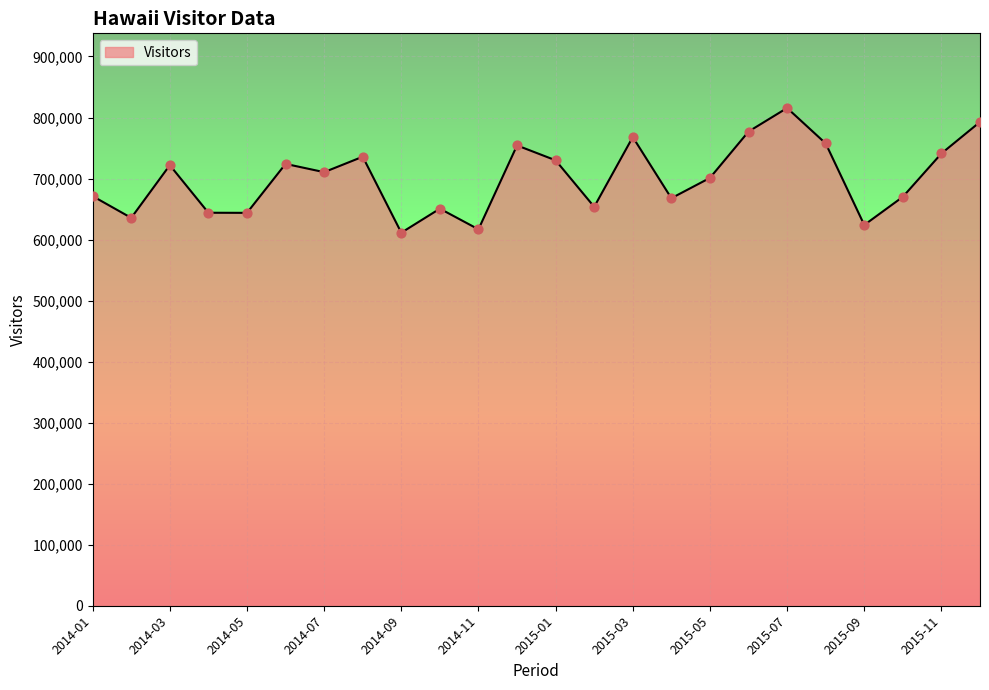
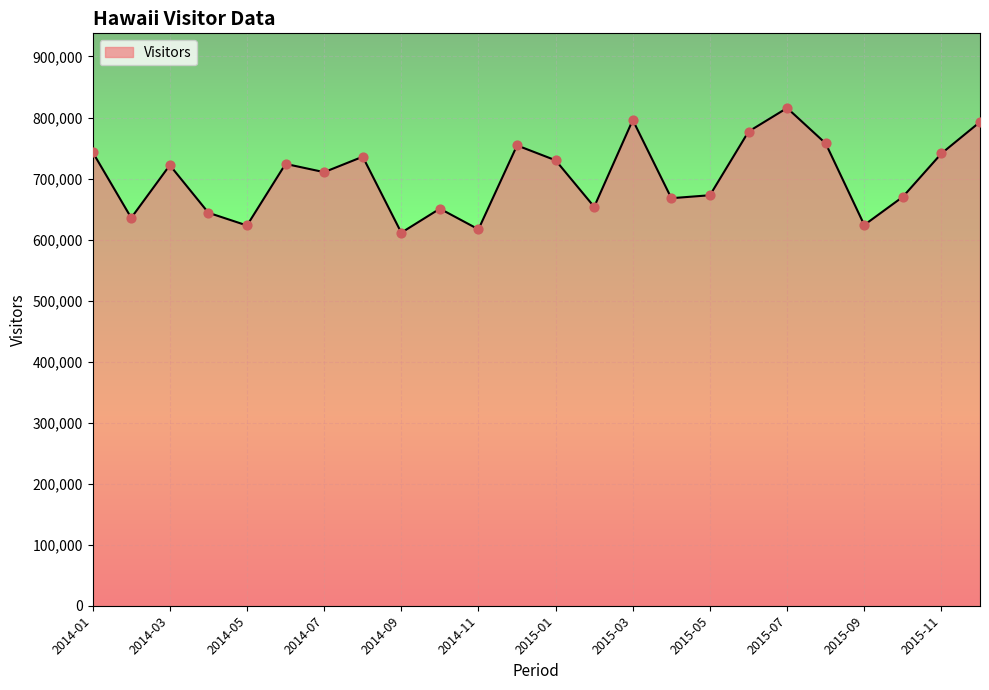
2014-01: 670,000 -> 740,000
2014-05: 640,000 -> 620,000
2015-03: 770,000 -> 800,000
2015-05: 700,000 -> 670,000
